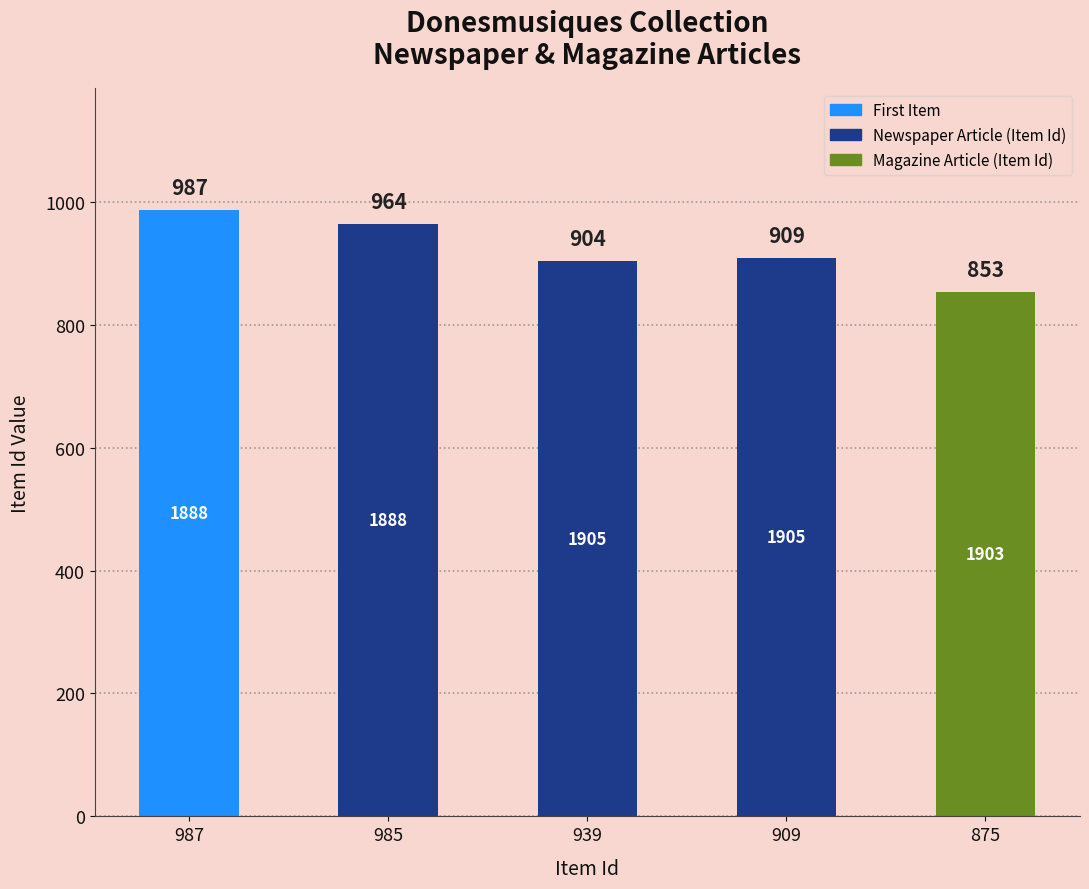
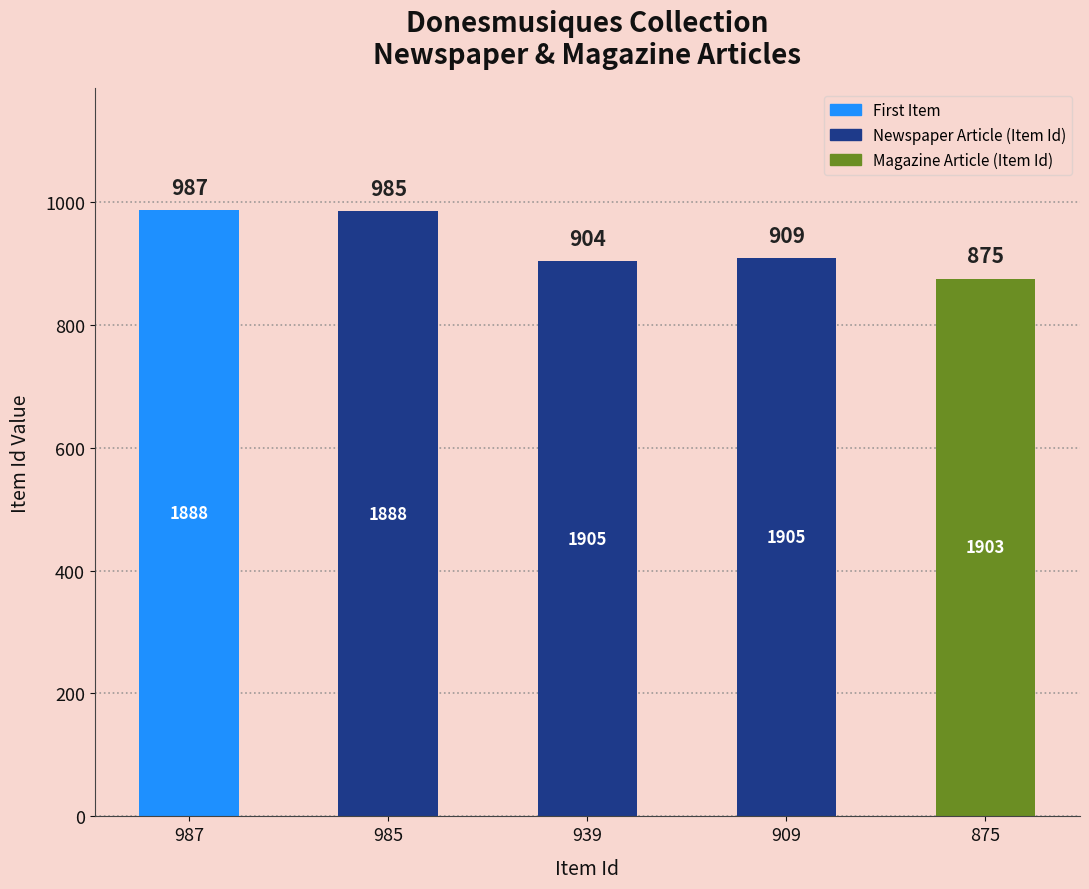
985: 964 -> 985
875: 853 -> 875
